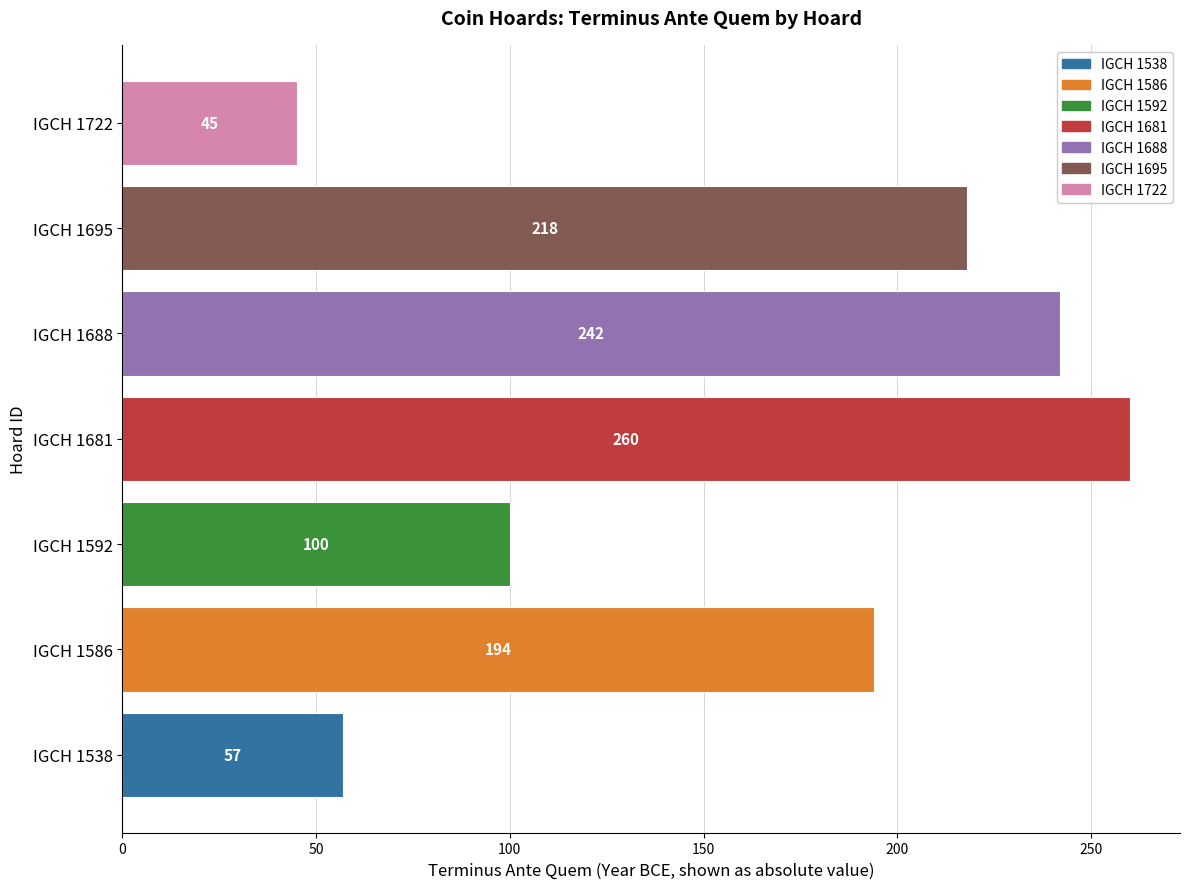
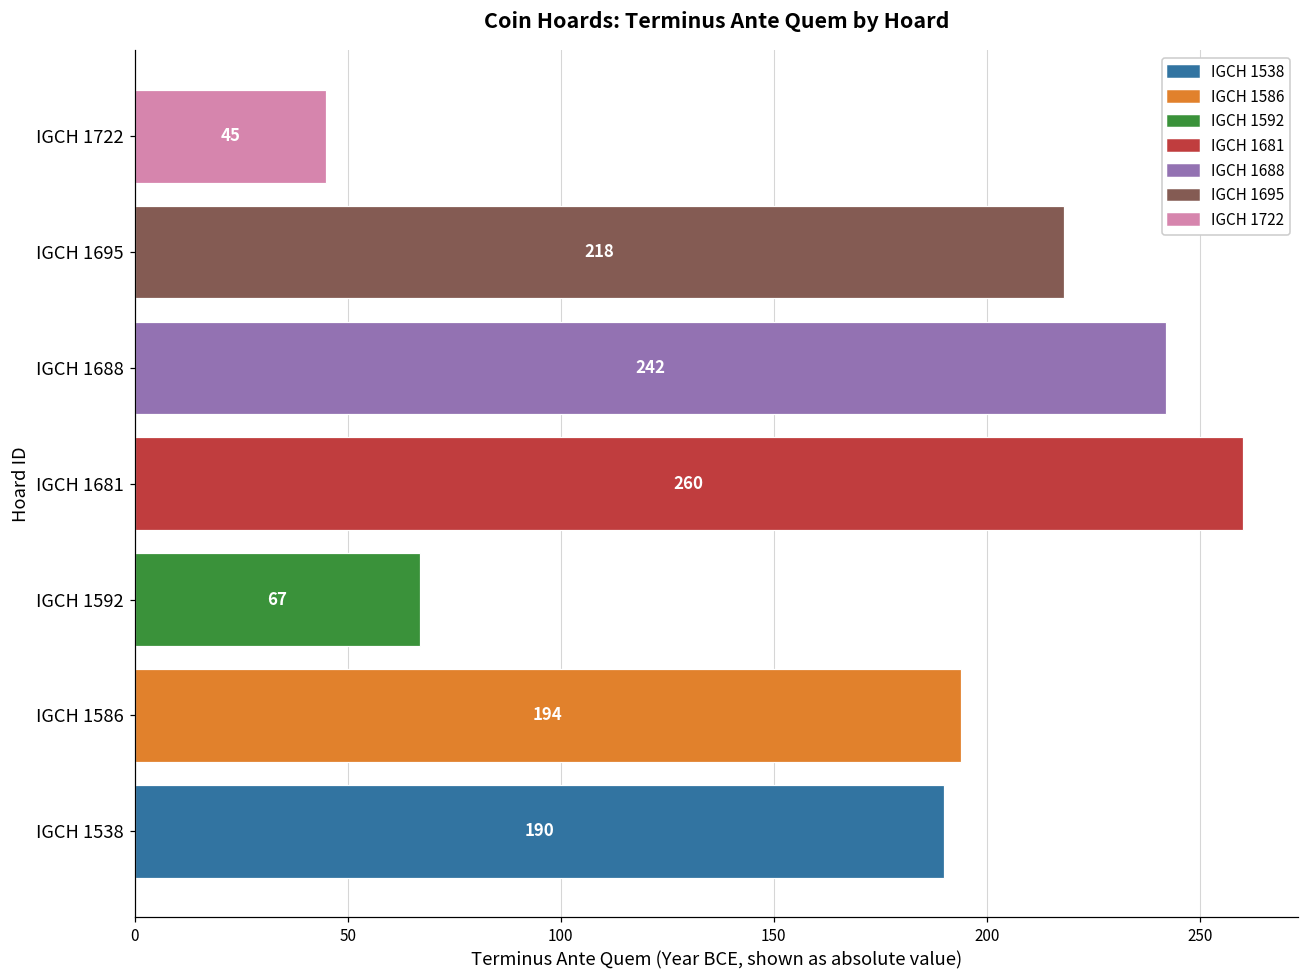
IGCH 1592: 100 -> 67
IGCH 1538: 57 -> 190
